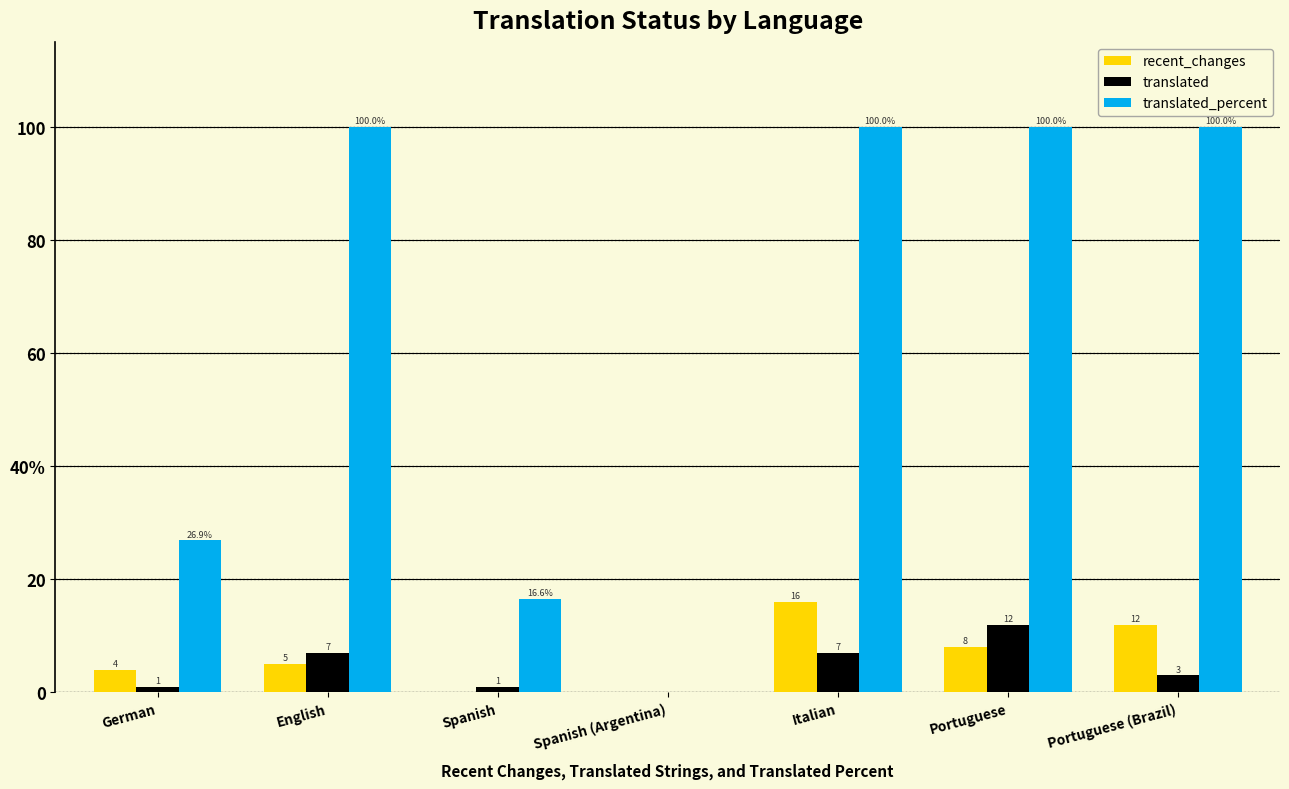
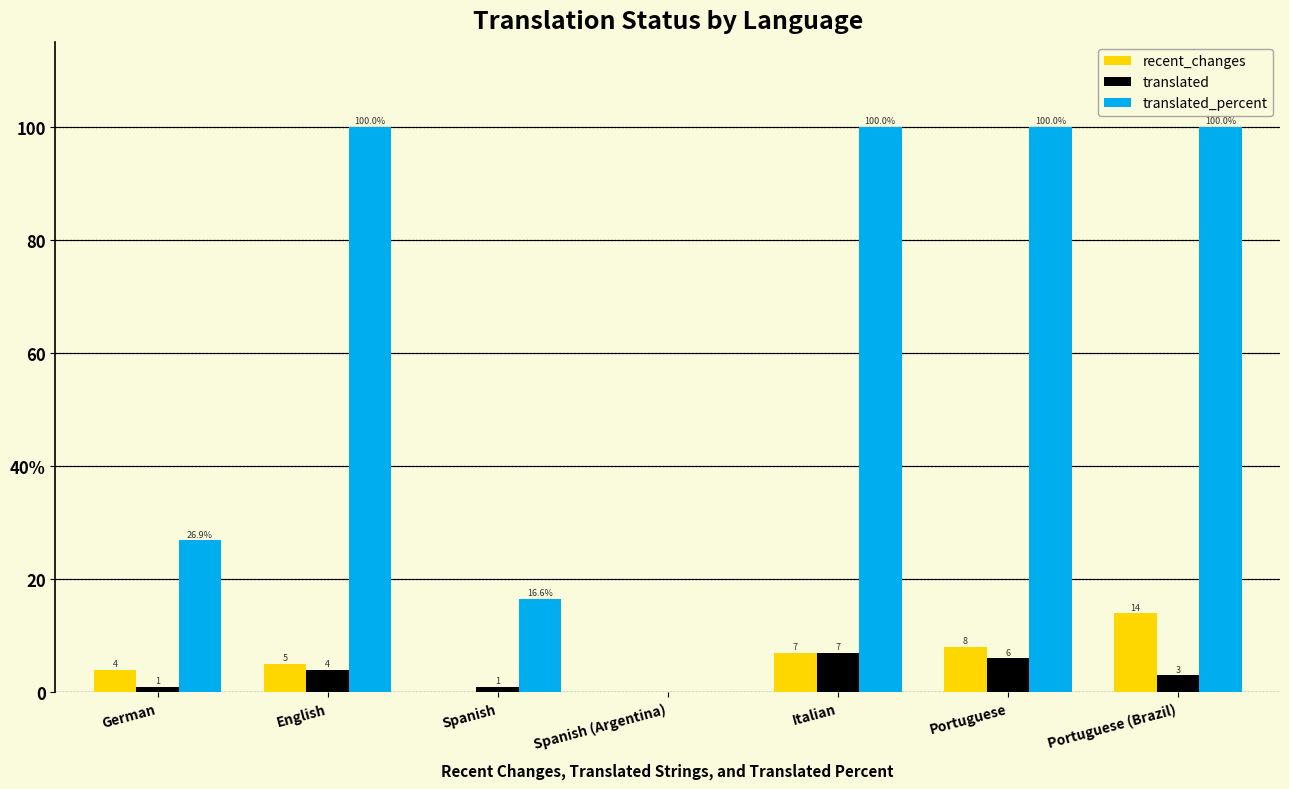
translated, English: 7 -> 4
recent_changes, Italian: 16 -> 7
translated, Portuguese: 12 -> 6
recent_changes, Portuguese (Brazil): 12 -> 14
